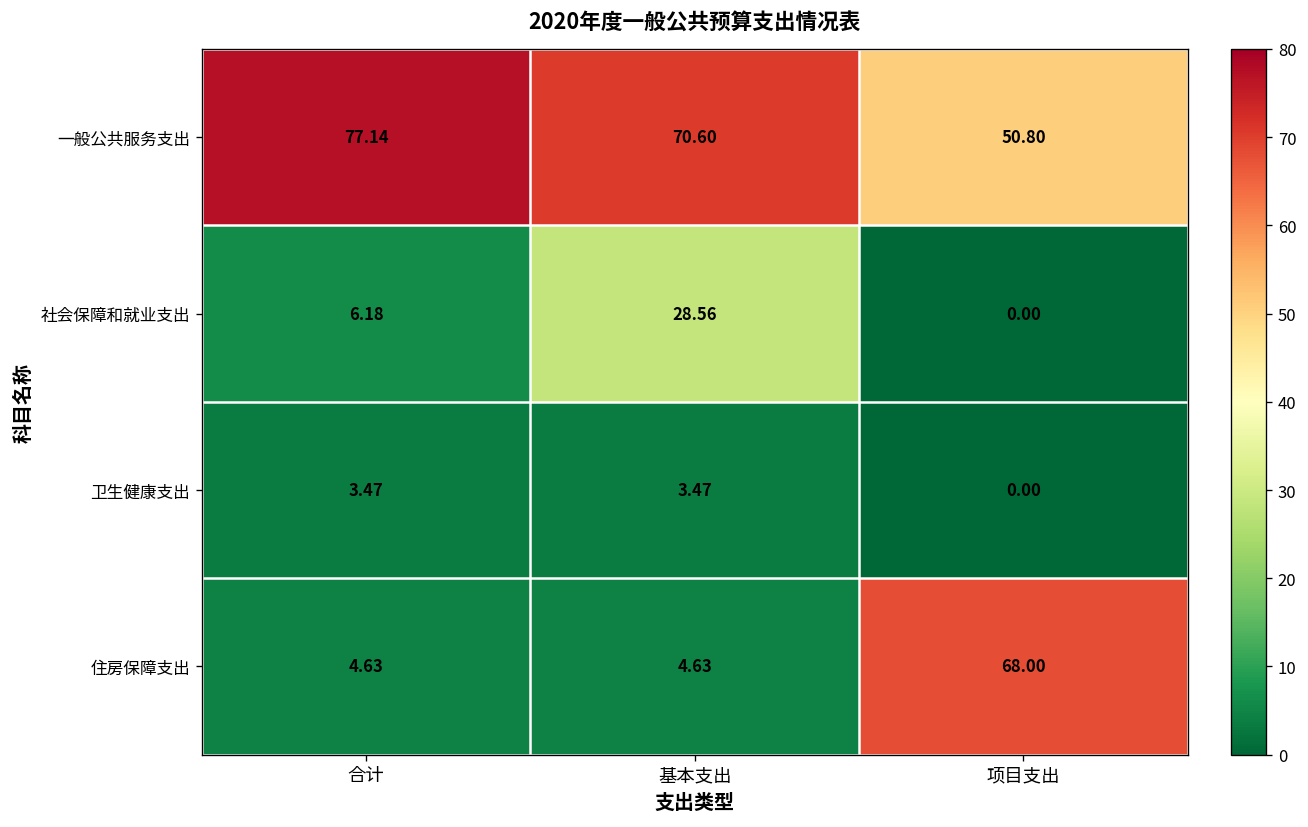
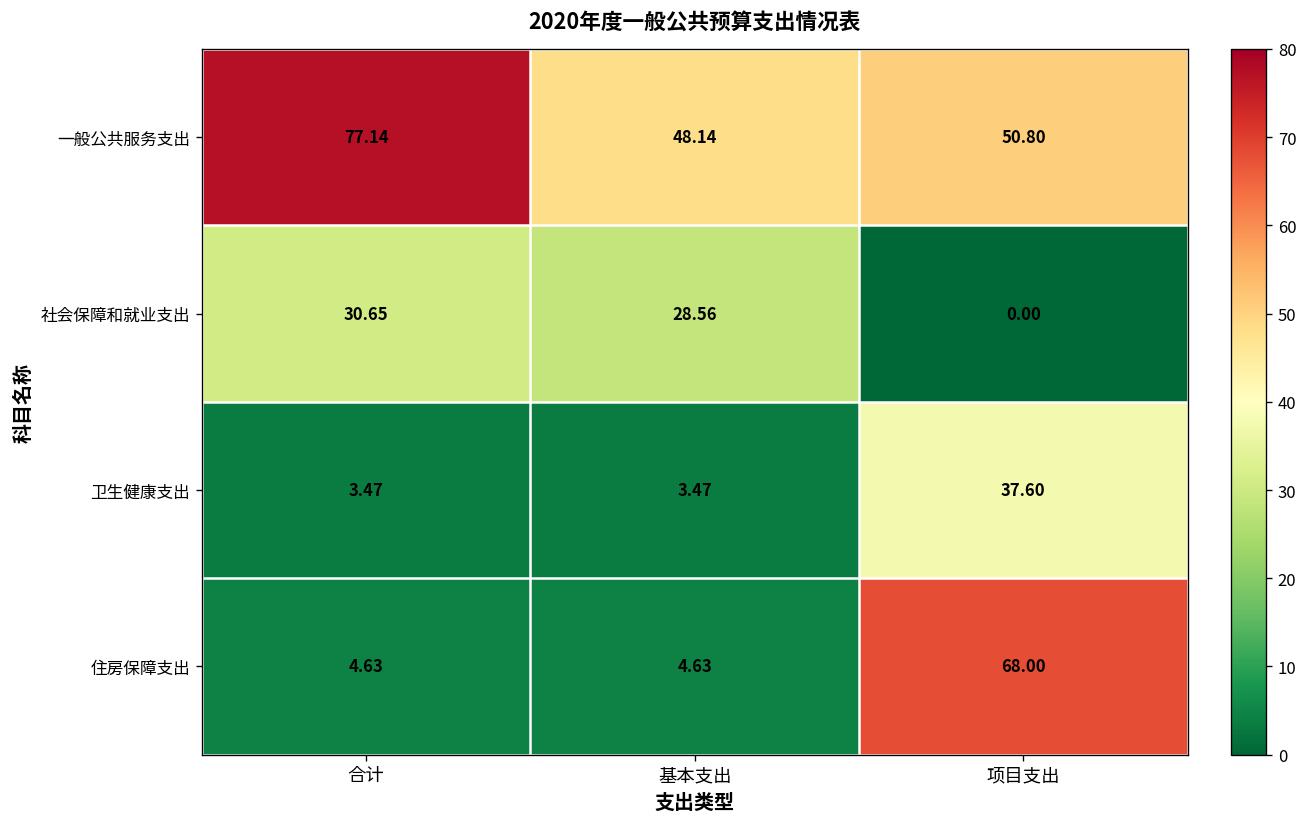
一般公共服务支出, 基本支出: 70.60 -> 48.14
社会保障和就业支出, 合计: 6.18 -> 30.65
卫生健康支出, 项目支出: 0.00 -> 37.60
